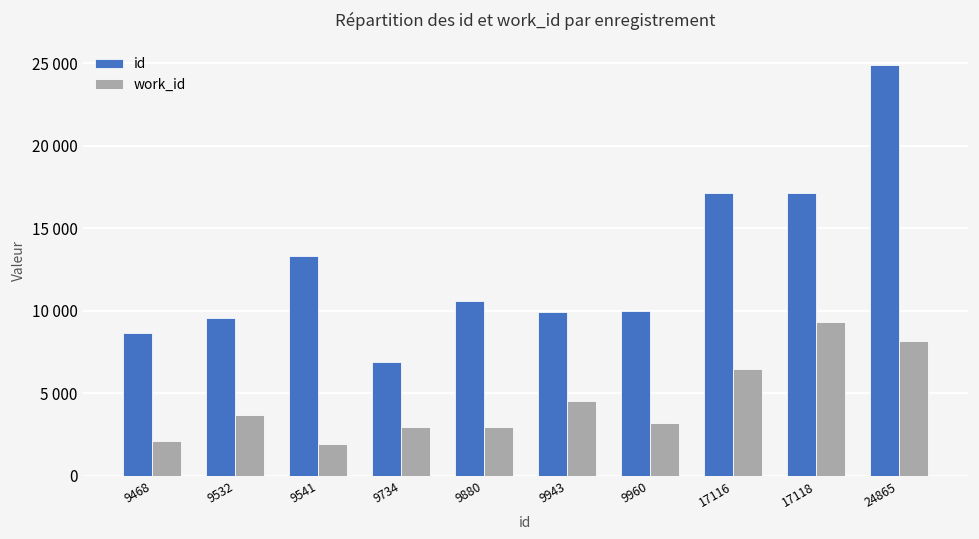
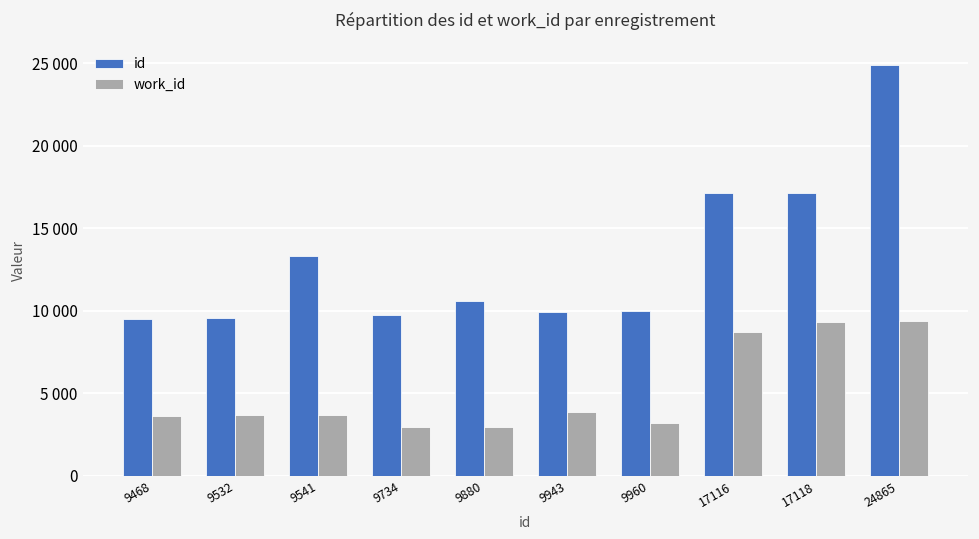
id, 9468: 8600 -> 9500
work_id, 9468: 2100 -> 3600
work_id, 9541: 1900 -> 3700
id, 9734: 6900 -> 9700
work_id, 9943: 4500 -> 3900
work_id, 17116: 6400 -> 8700
work_id, 24865: 8100 -> 9400
